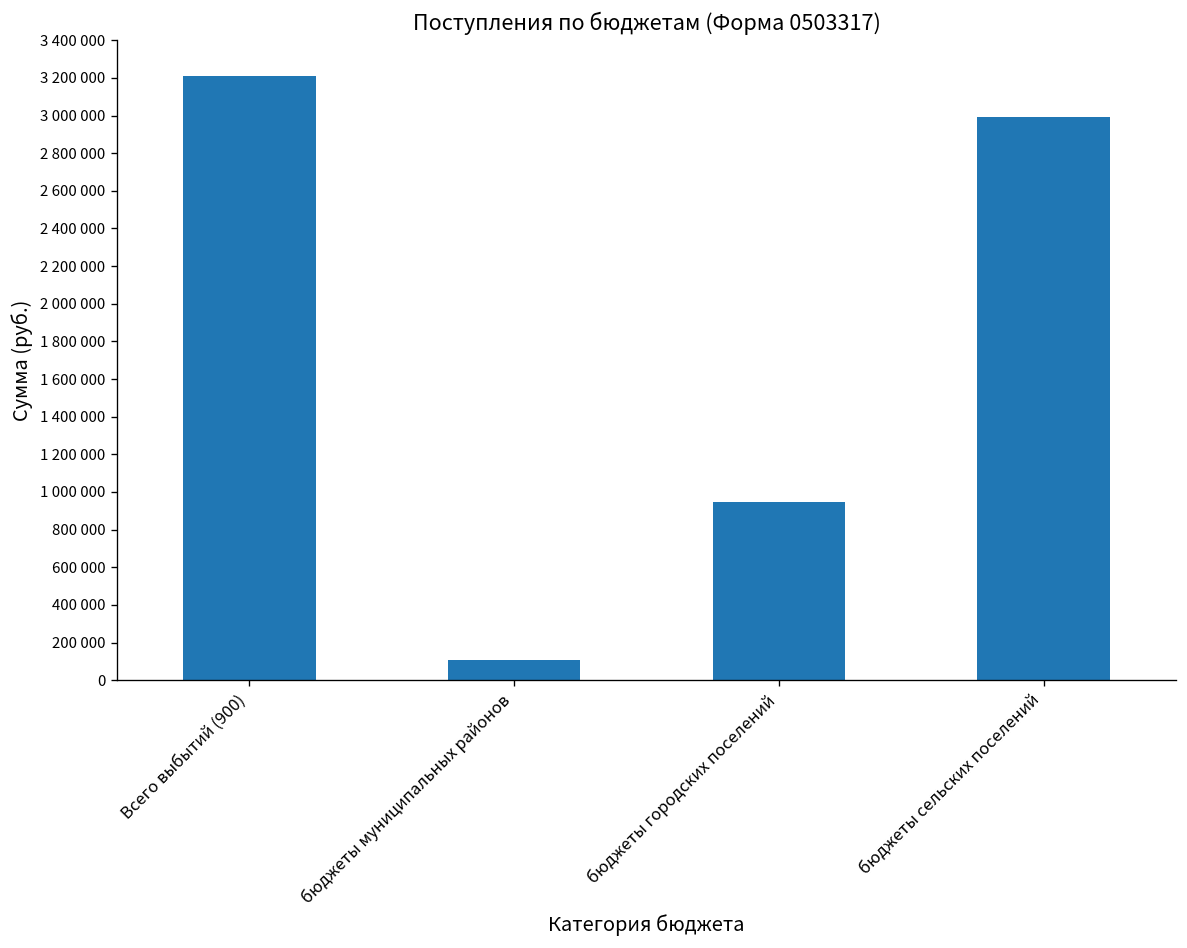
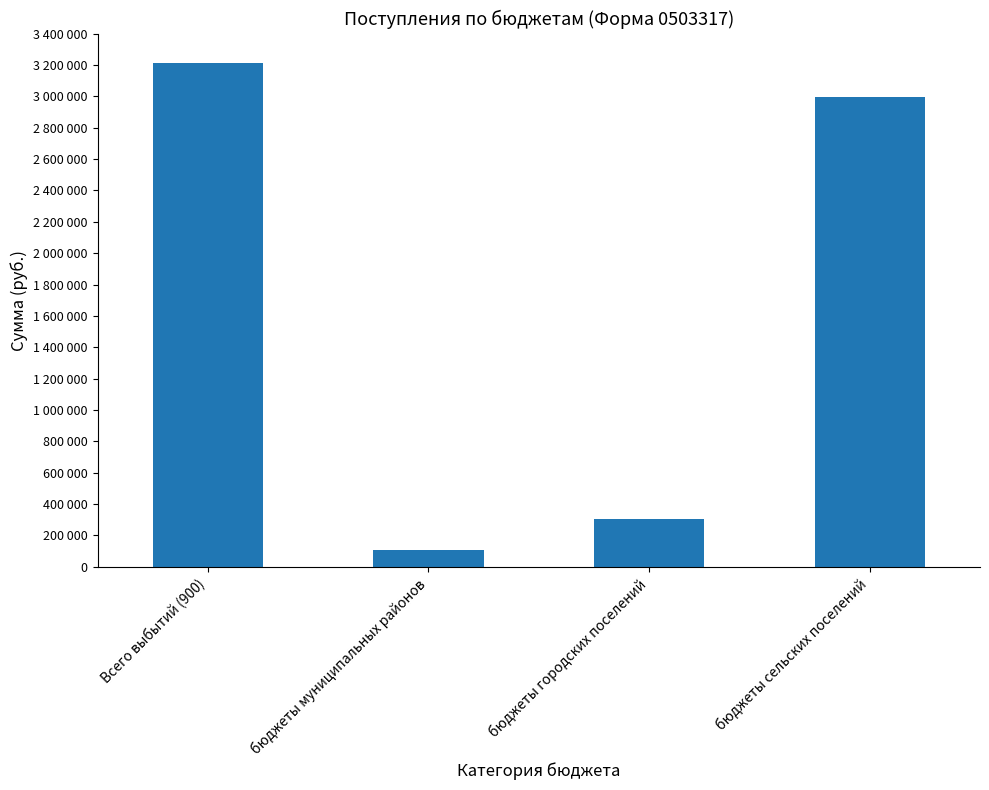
бюджеты городских поселений: 950000 -> 300000
